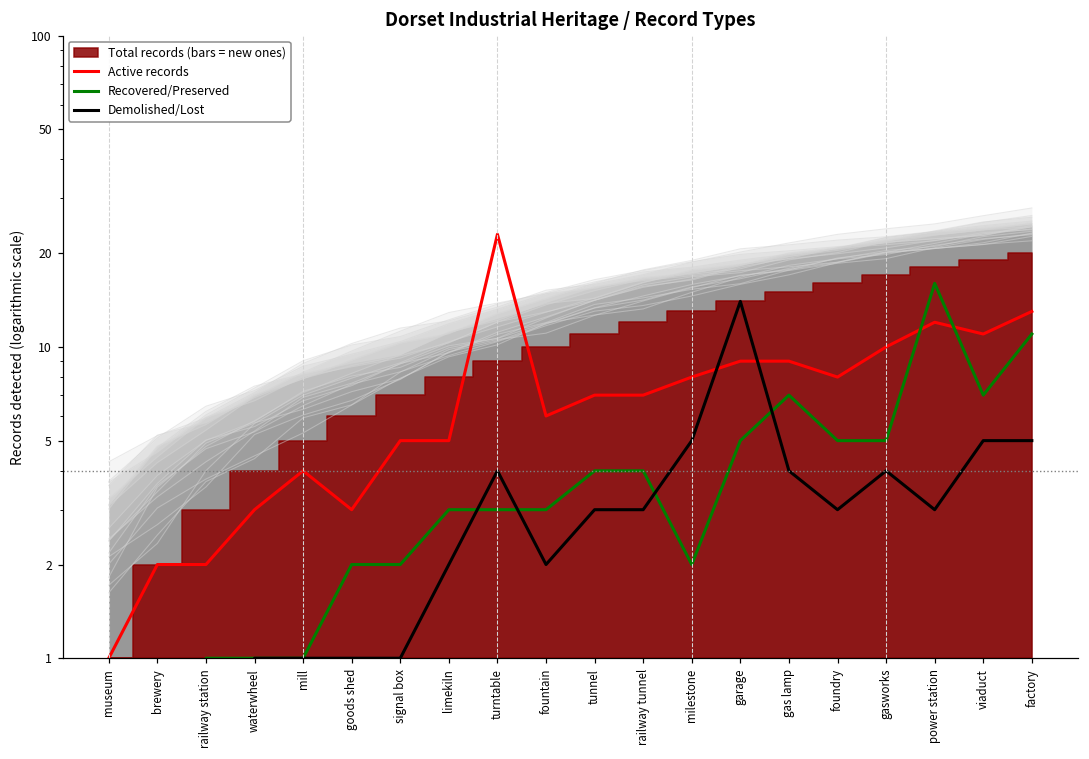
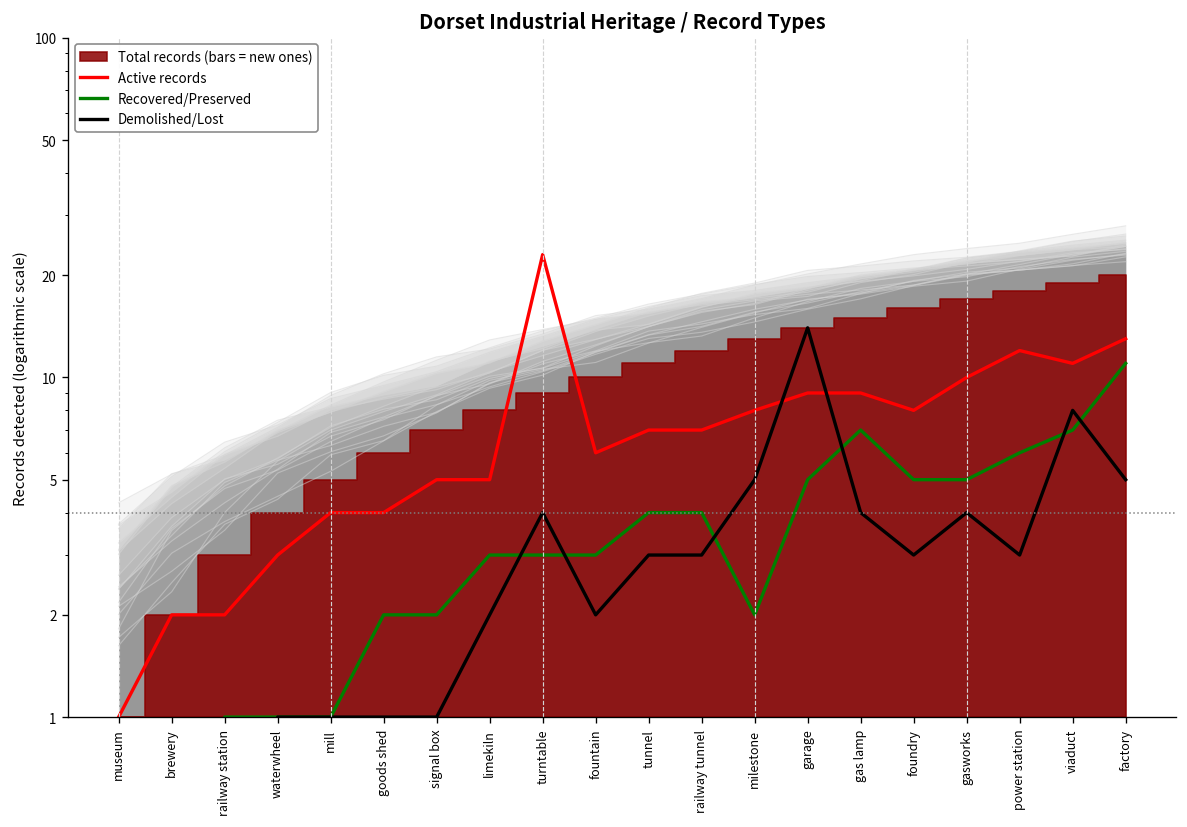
Active records, goods shed: 3 -> 4
Recovered/Preserved, power station: 16 -> 6
Demolished/Lost, viaduct: 5 -> 8
